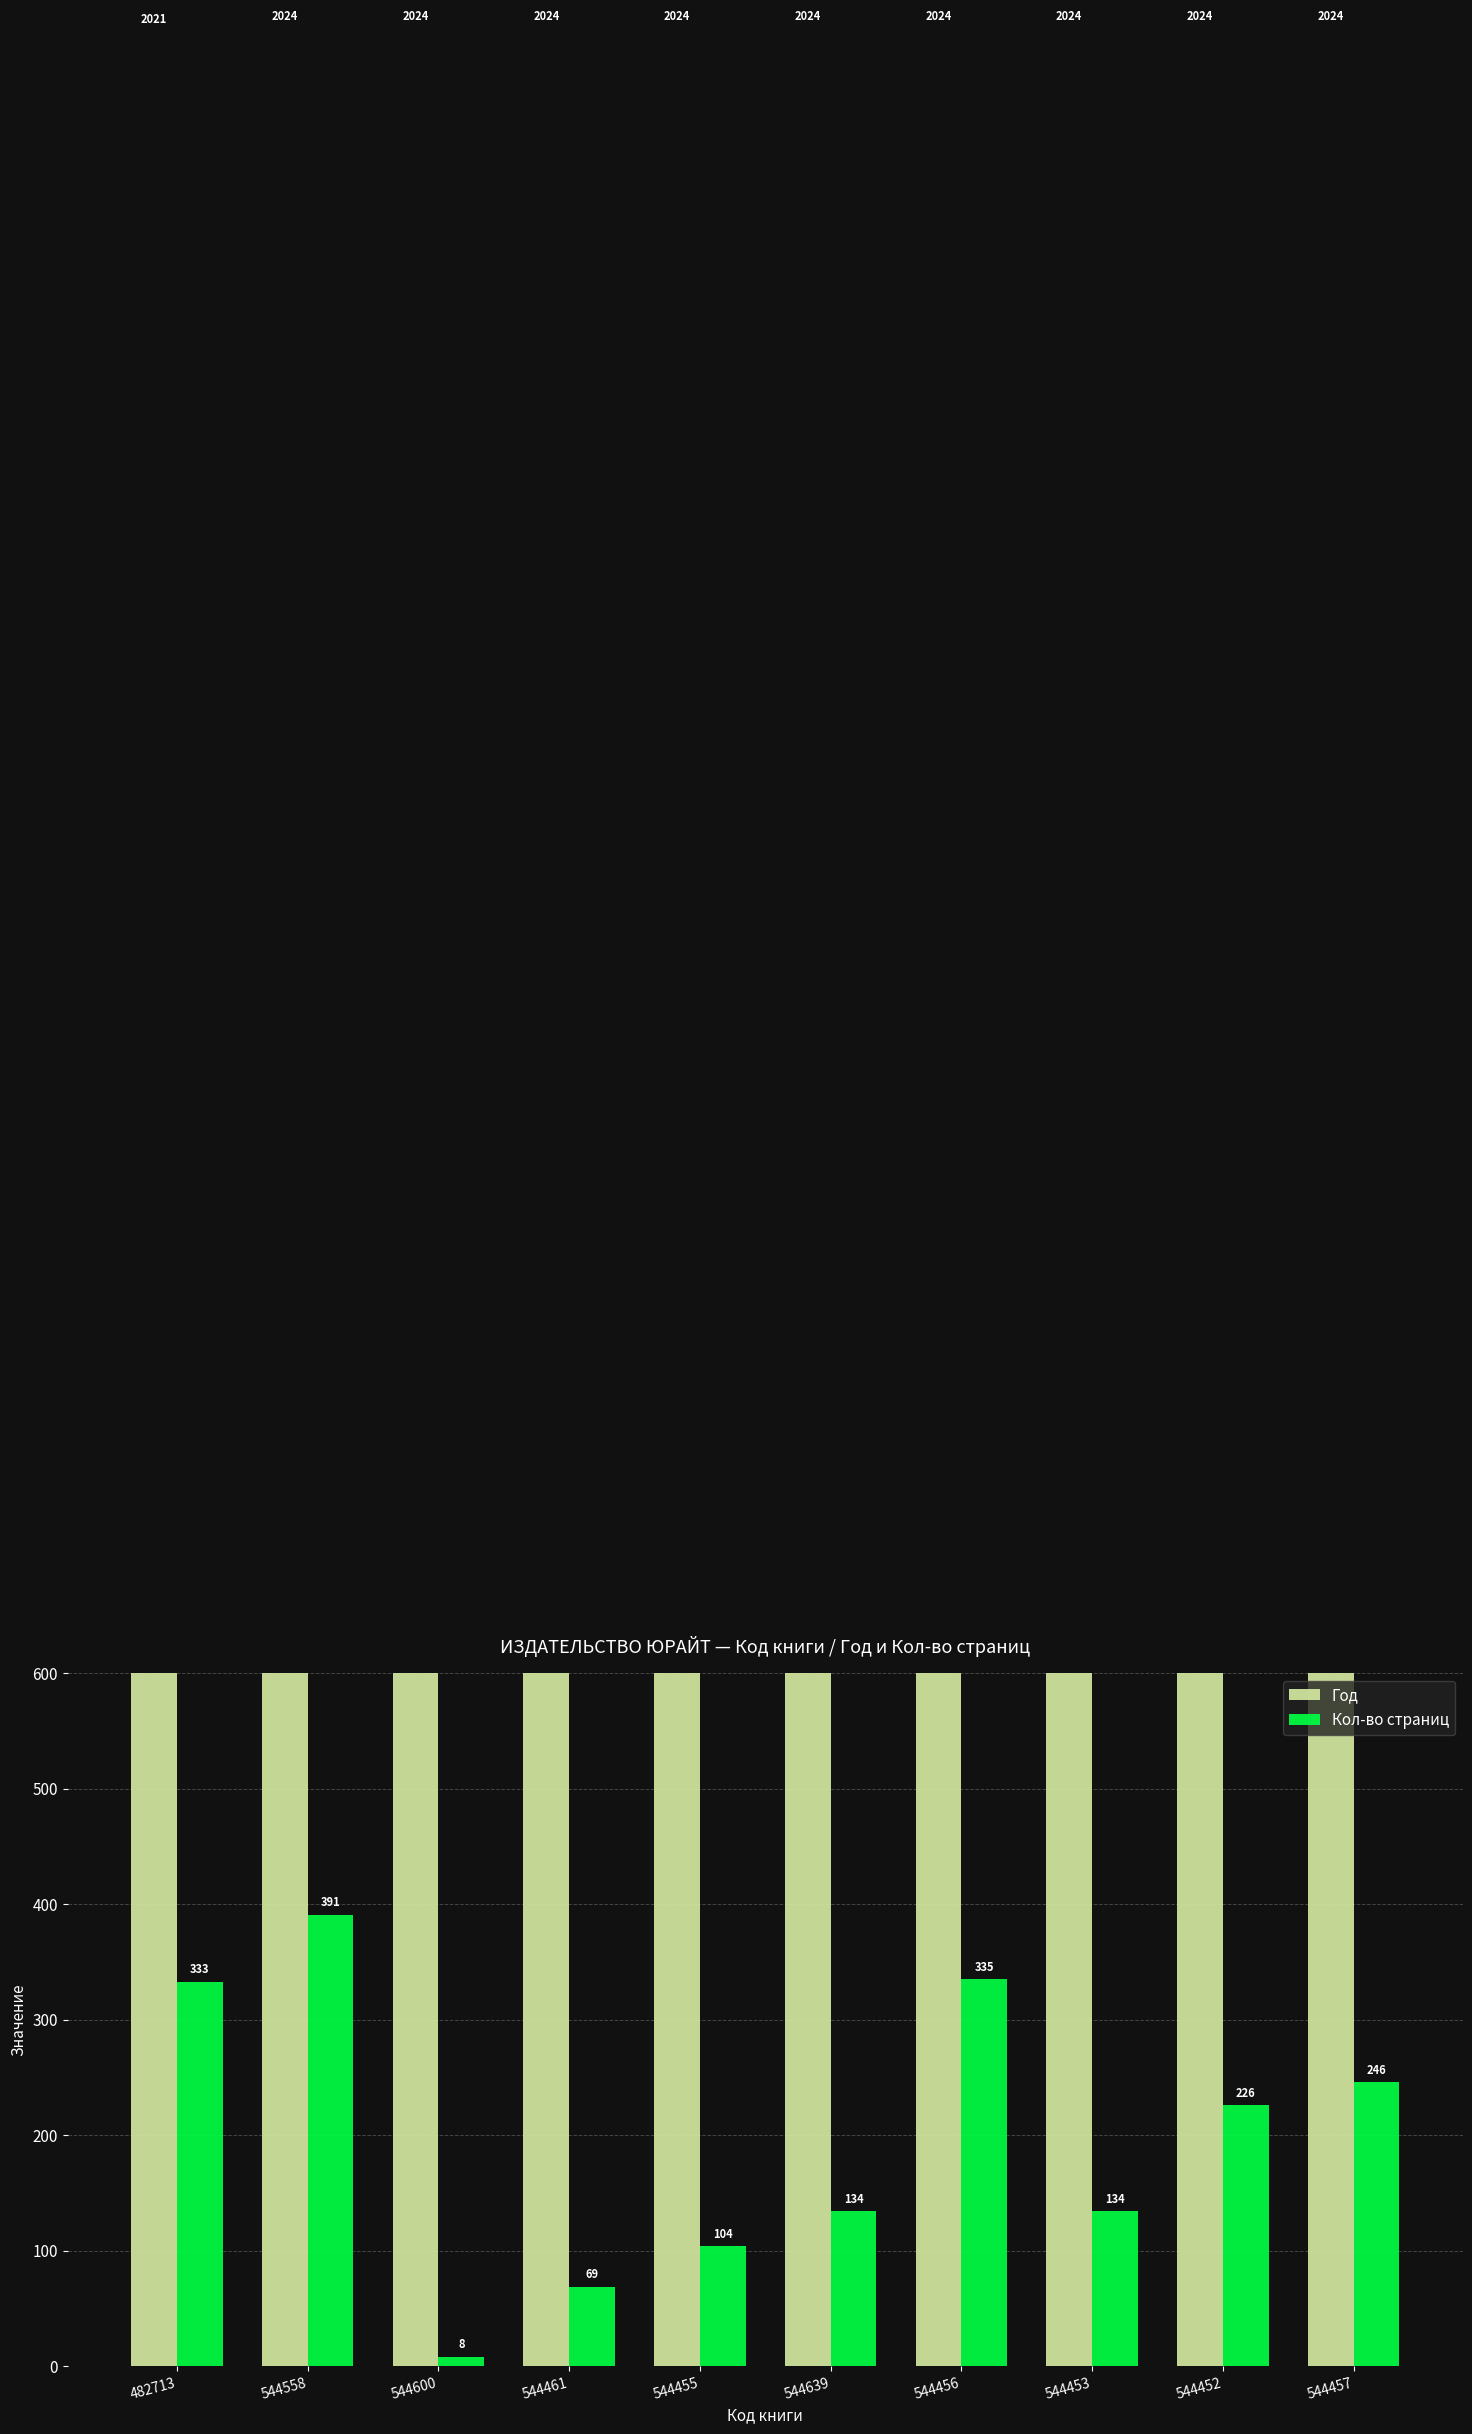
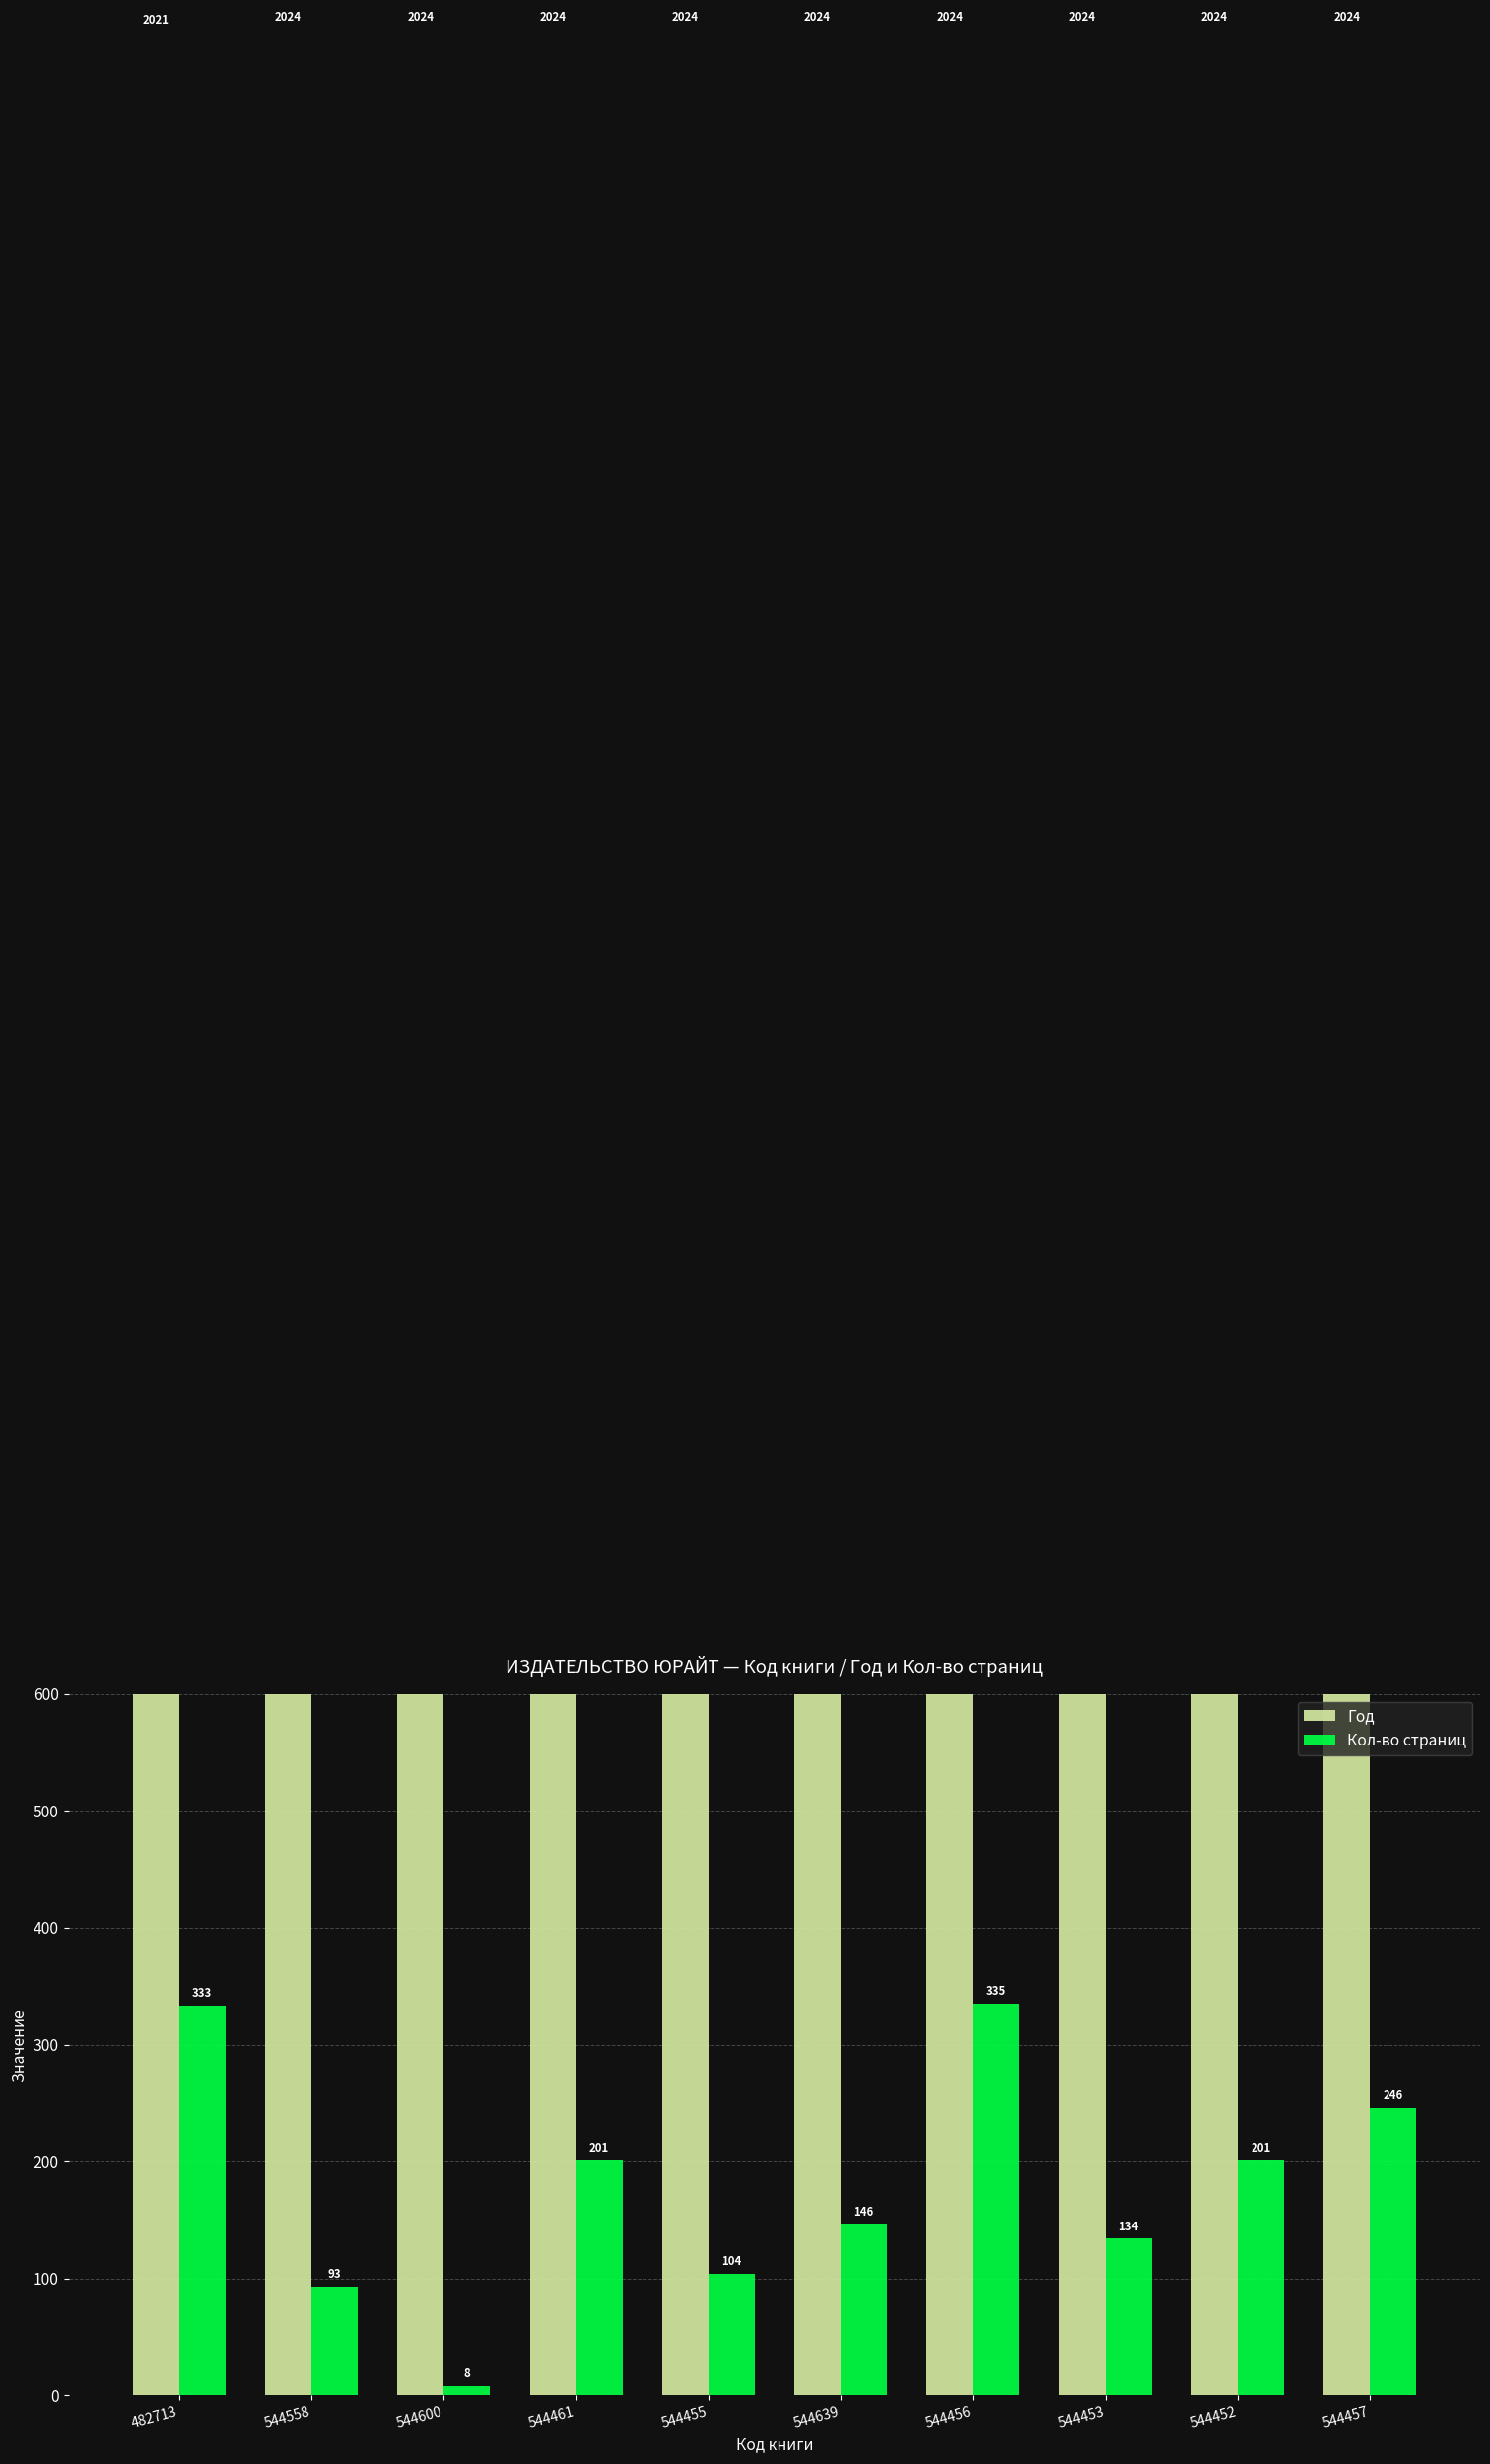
Кол-во страниц, 544558: 391 -> 93
Кол-во страниц, 544461: 69 -> 201
Кол-во страниц, 544639: 134 -> 146
Кол-во страниц, 544452: 226 -> 201
